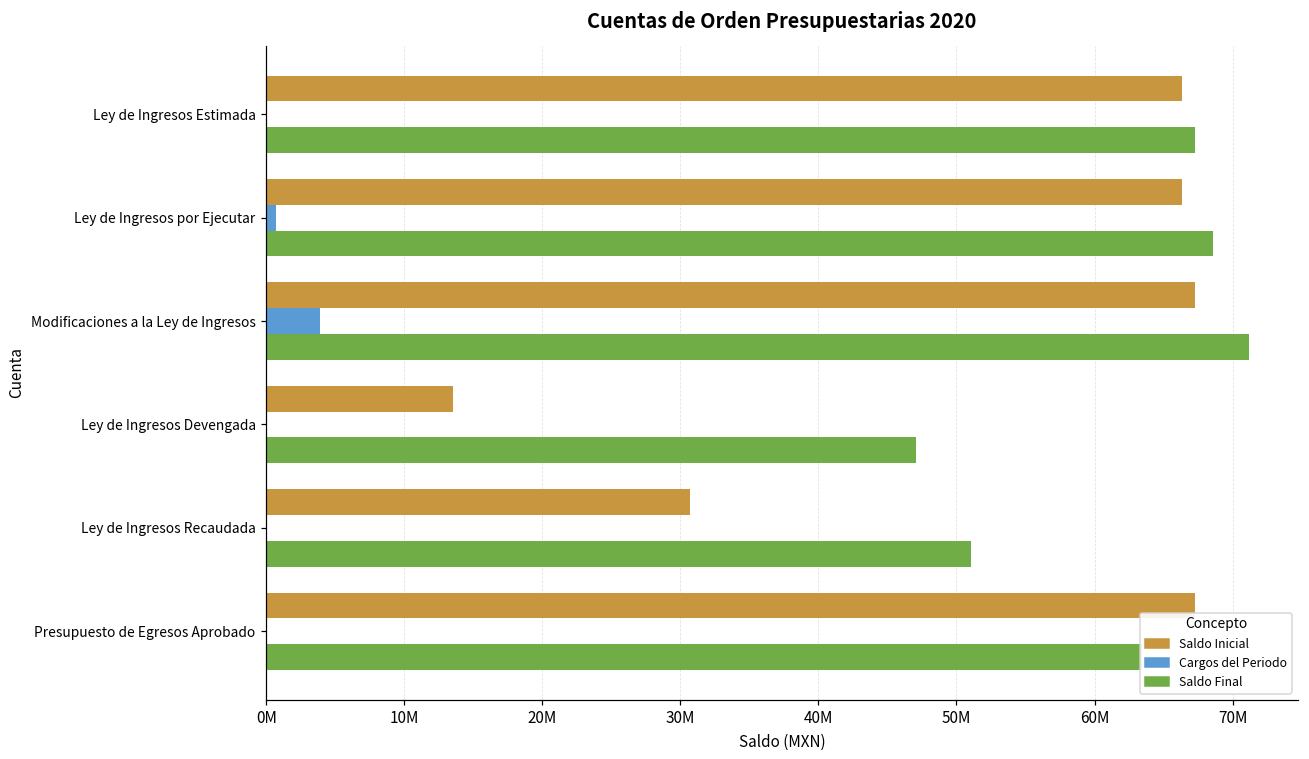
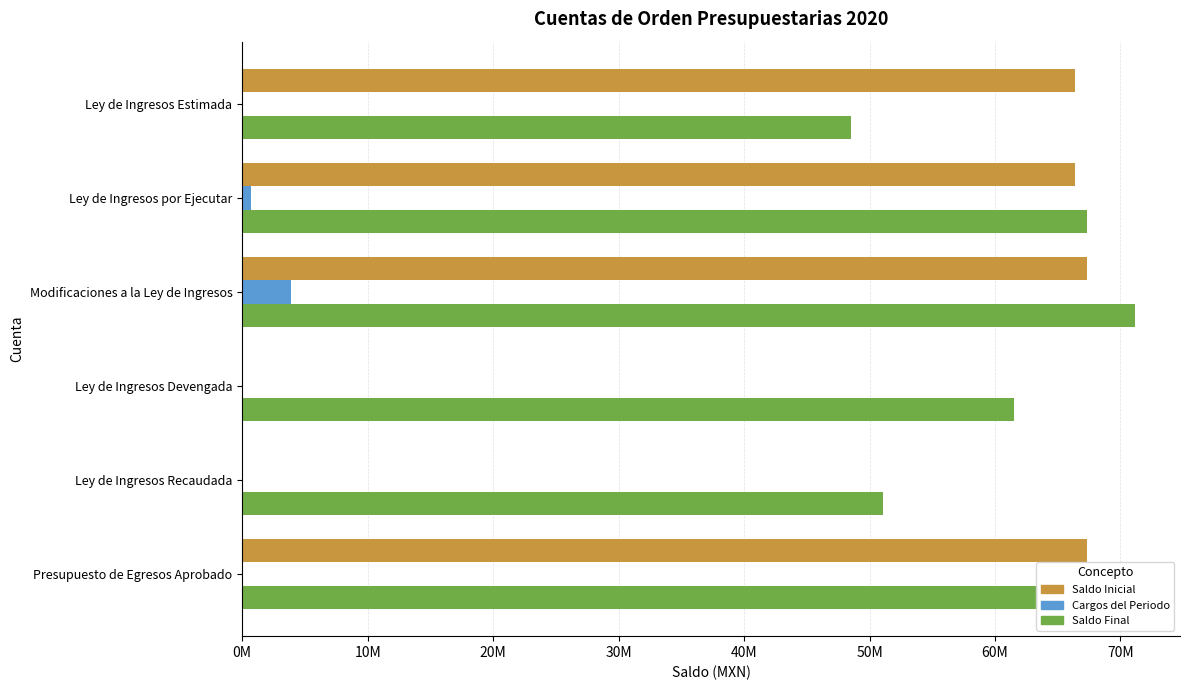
Saldo Final, Ley de Ingresos Estimada: 67300000 -> 48500000
Saldo Final, Ley de Ingresos por Ejecutar: 68600000 -> 67300000
Saldo Inicial, Ley de Ingresos Devengada: 13500000 -> 0
Saldo Final, Ley de Ingresos Devengada: 47000000 -> 61500000
Saldo Inicial, Ley de Ingresos Recaudada: 30700000 -> 0
